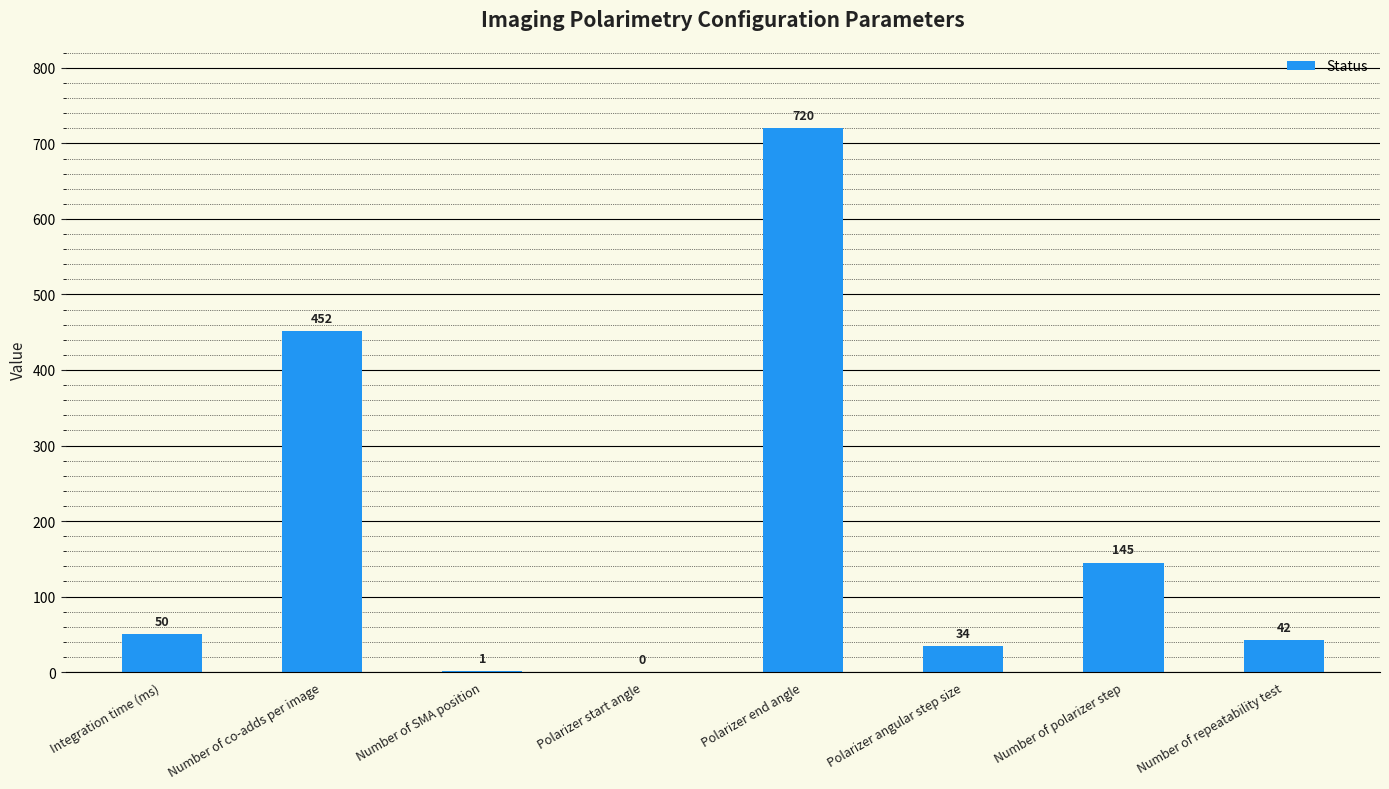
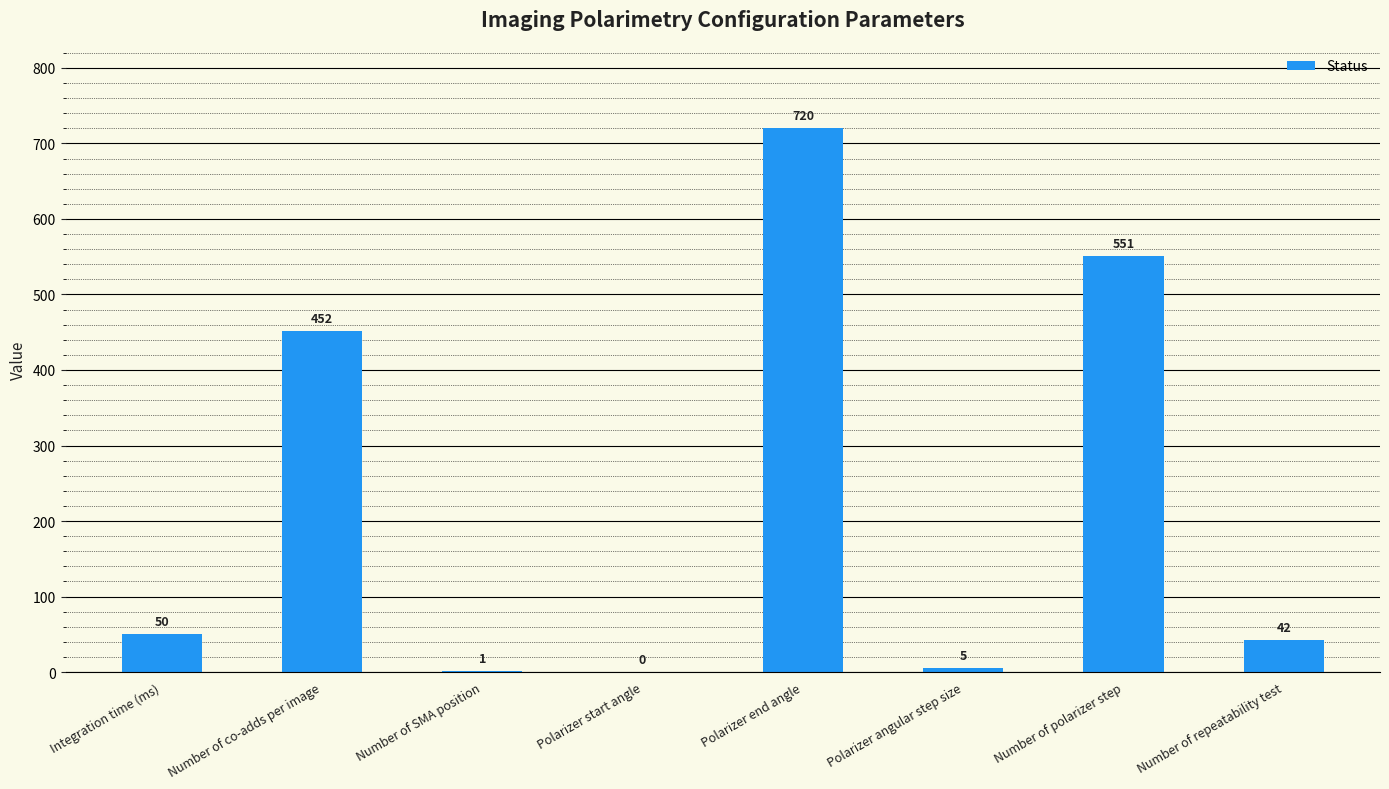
Polarizer angular step size: 34 -> 5
Number of polarizer step: 145 -> 551
